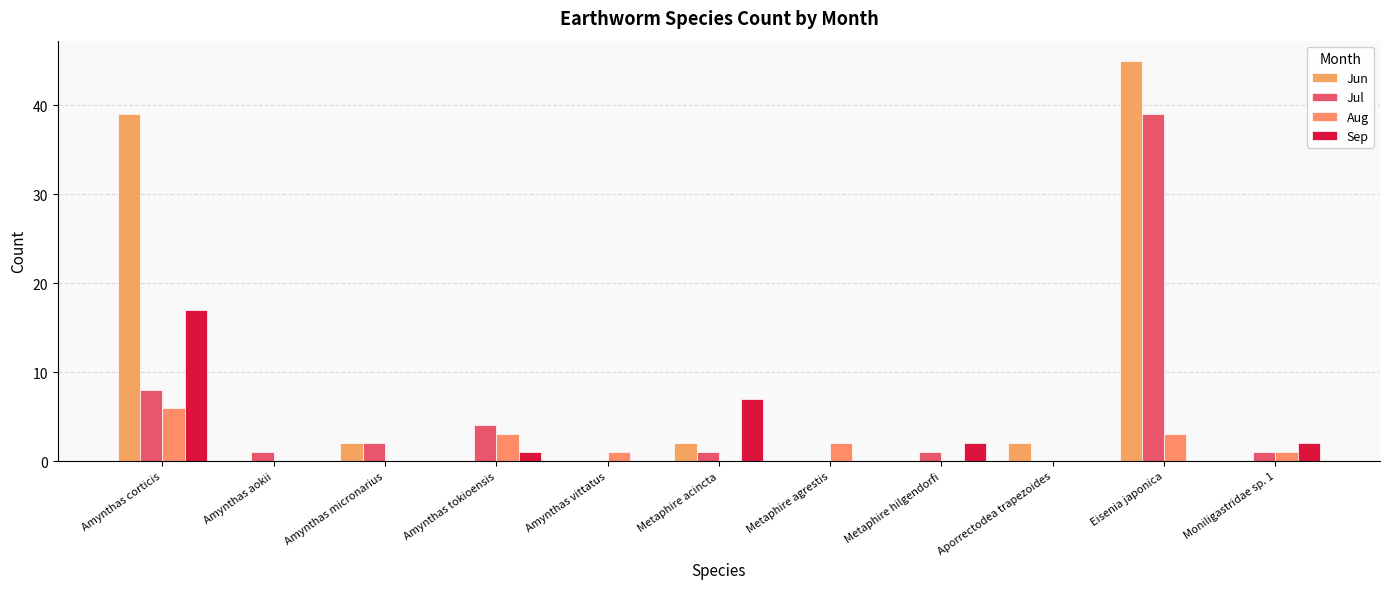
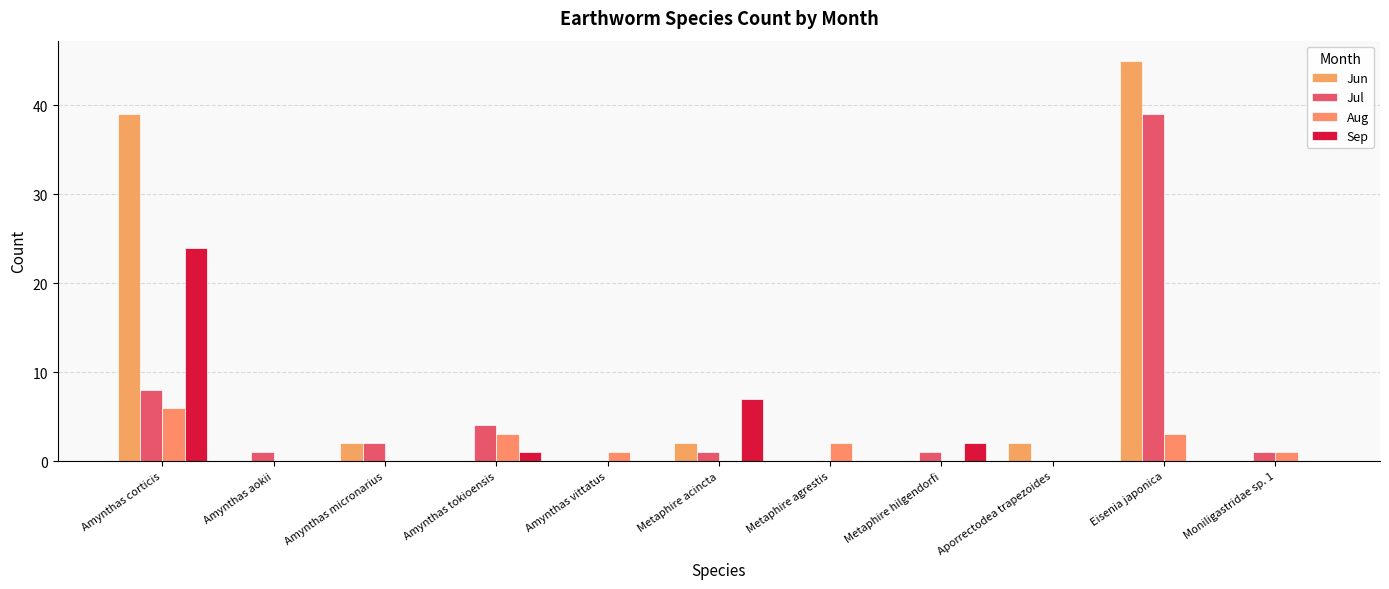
Sep, Amynthas corticis: 17 -> 24
Sep, Moniligastridae sp. 1: 2 -> 0
